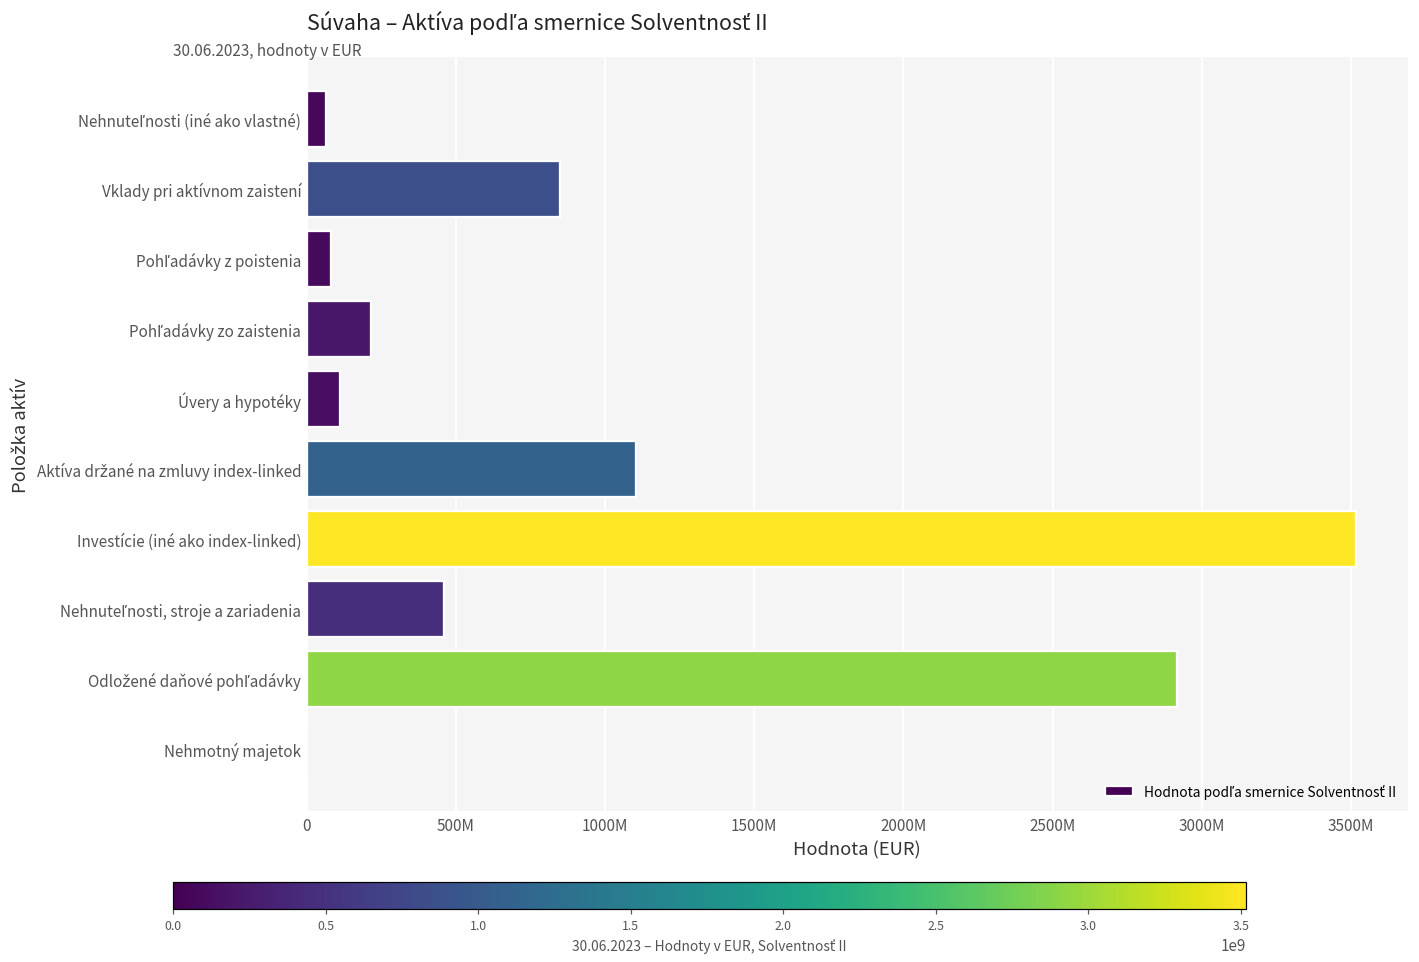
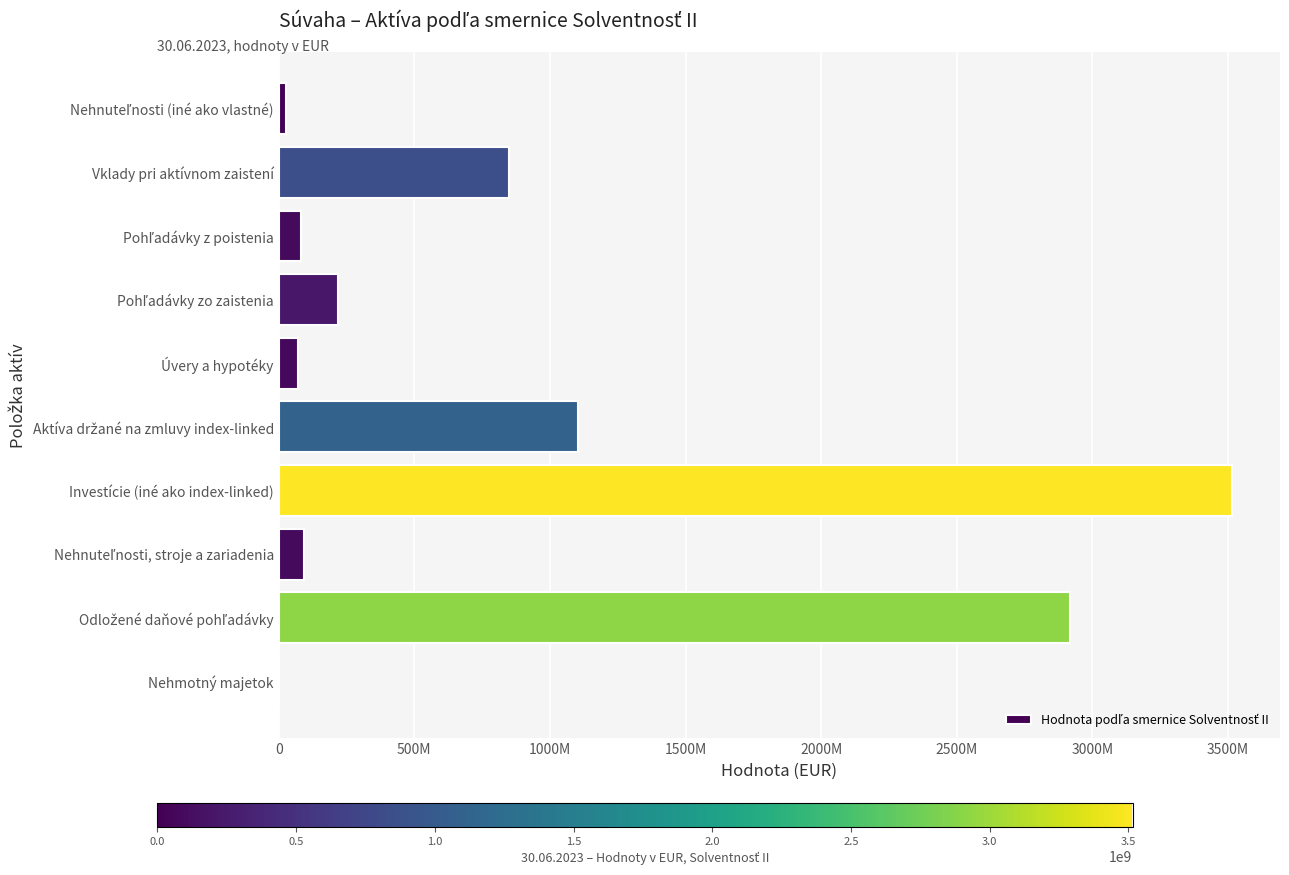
Nehnuteľnosti (iné ako vlastné): 70000000 -> 30000000
Úvery a hypotéky: 110000000 -> 70000000
Nehnuteľnosti, stroje a zariadenia: 460000000 -> 90000000
